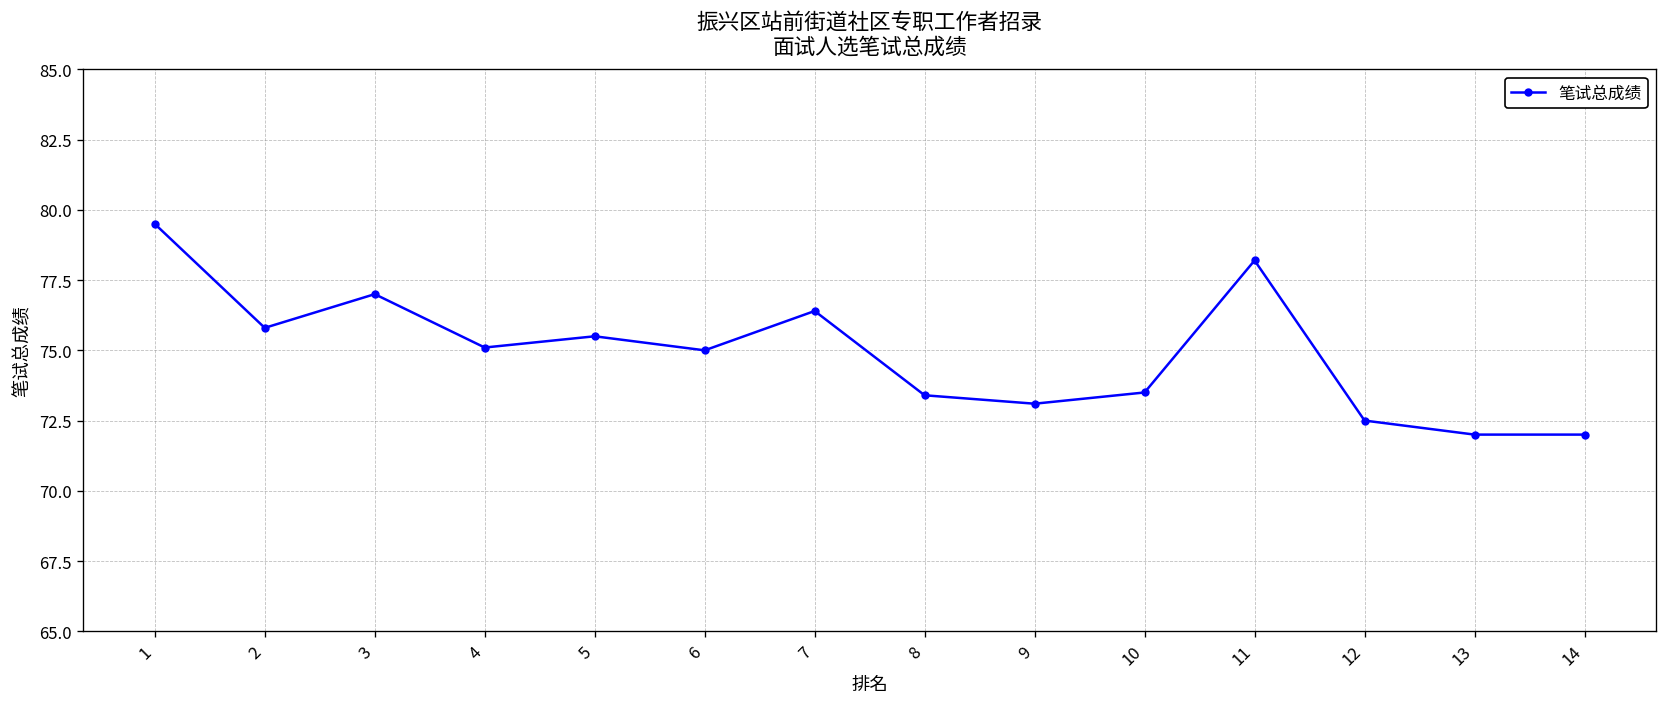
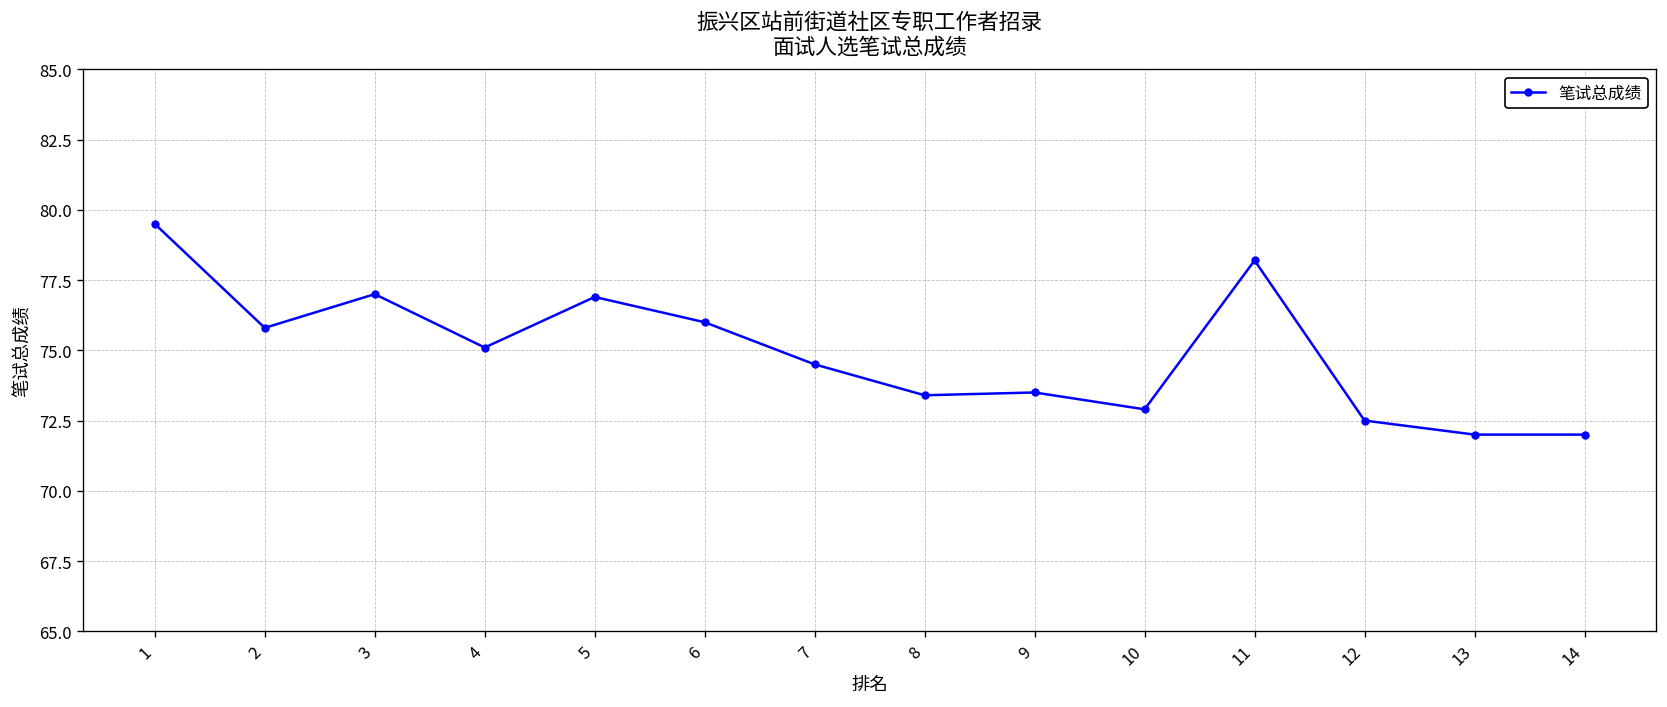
5: 75.5 -> 76.9
6: 75 -> 76
7: 76.4 -> 74.5
9: 73.1 -> 73.5
10: 73.5 -> 72.9
